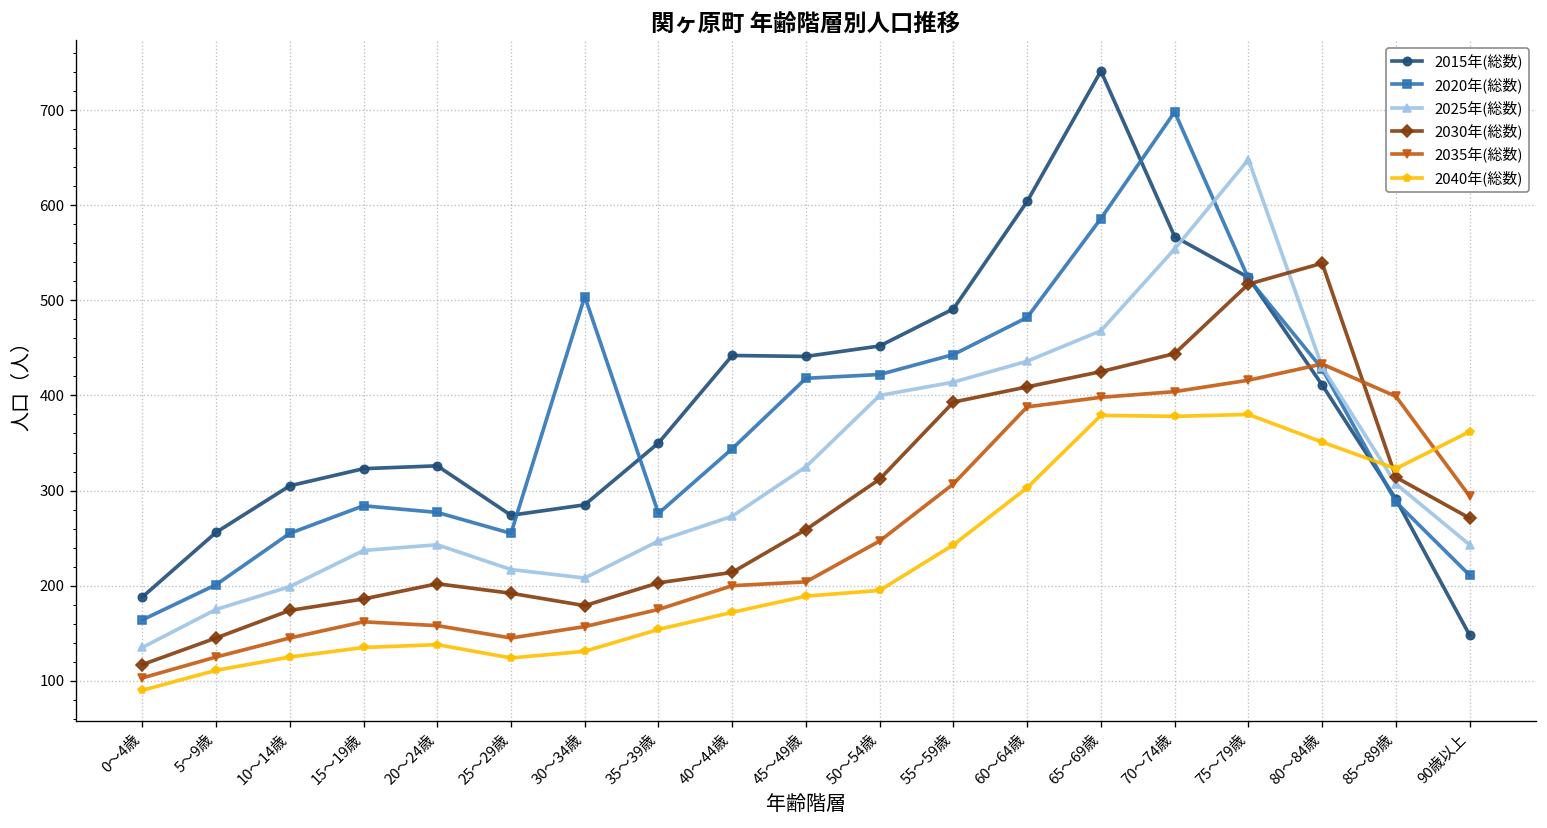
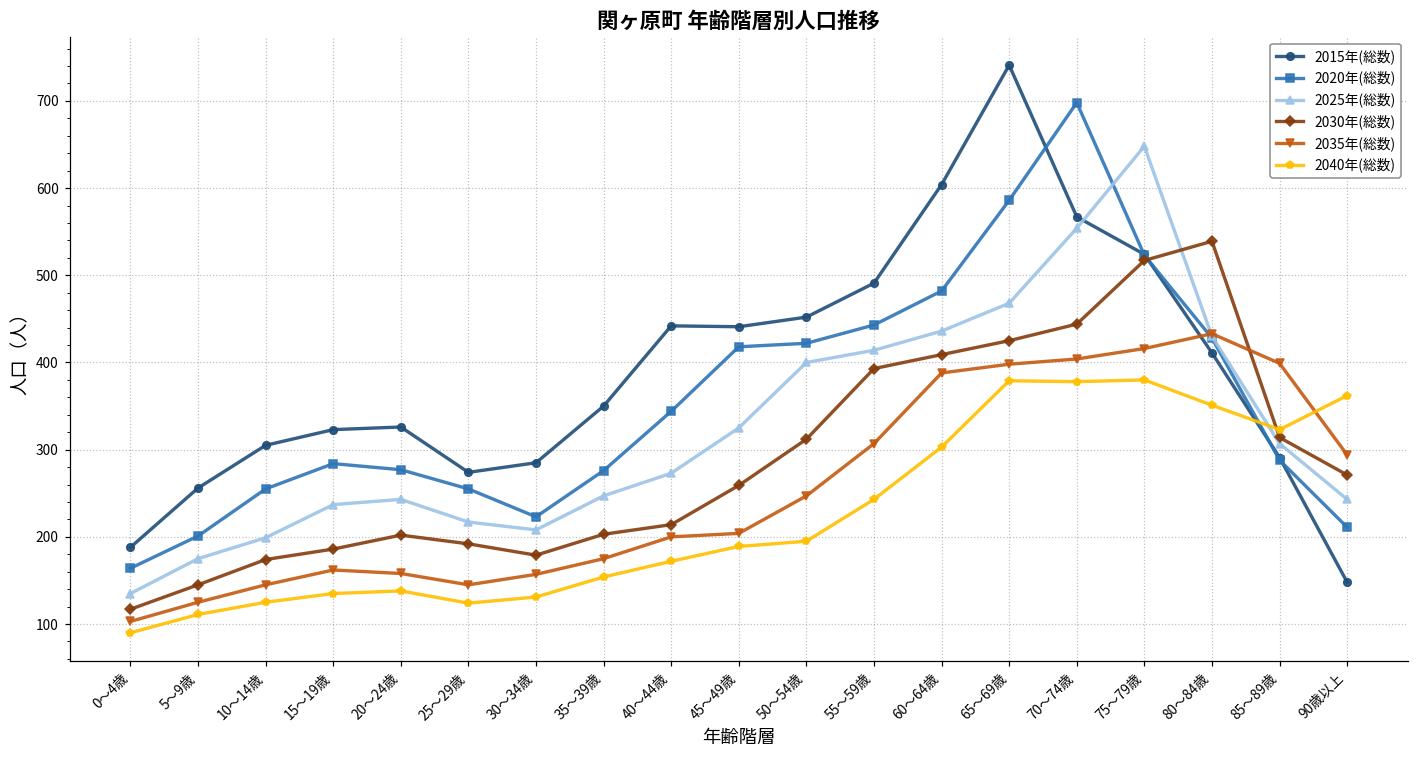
2020年(総数), 30～34歳: 500 -> 220
